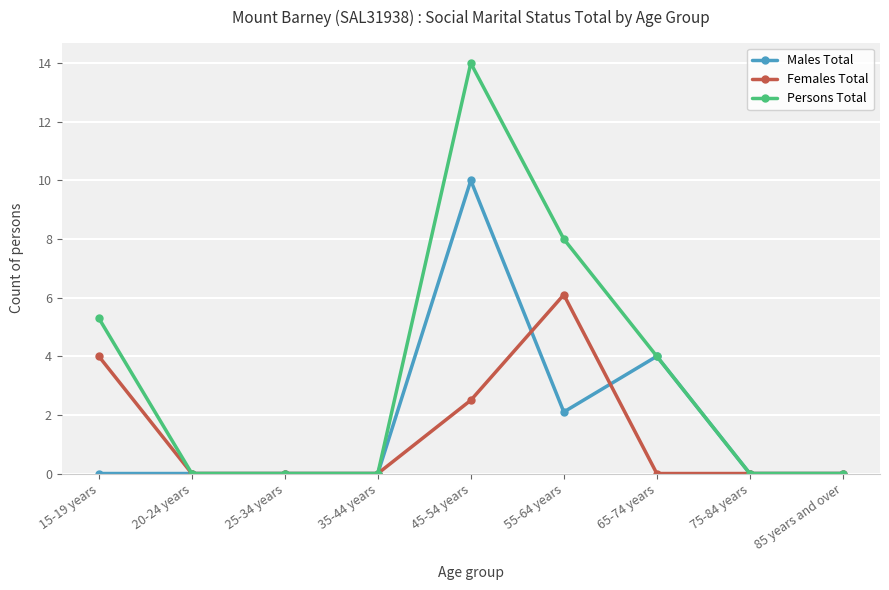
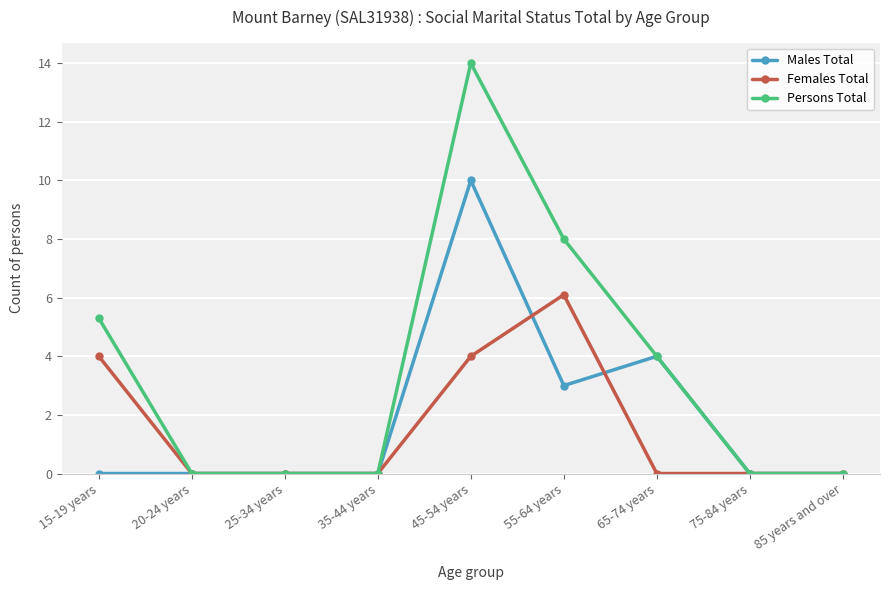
Females Total, 45-54 years: 2.5 -> 4.0
Males Total, 55-64 years: 2.1 -> 3.0
